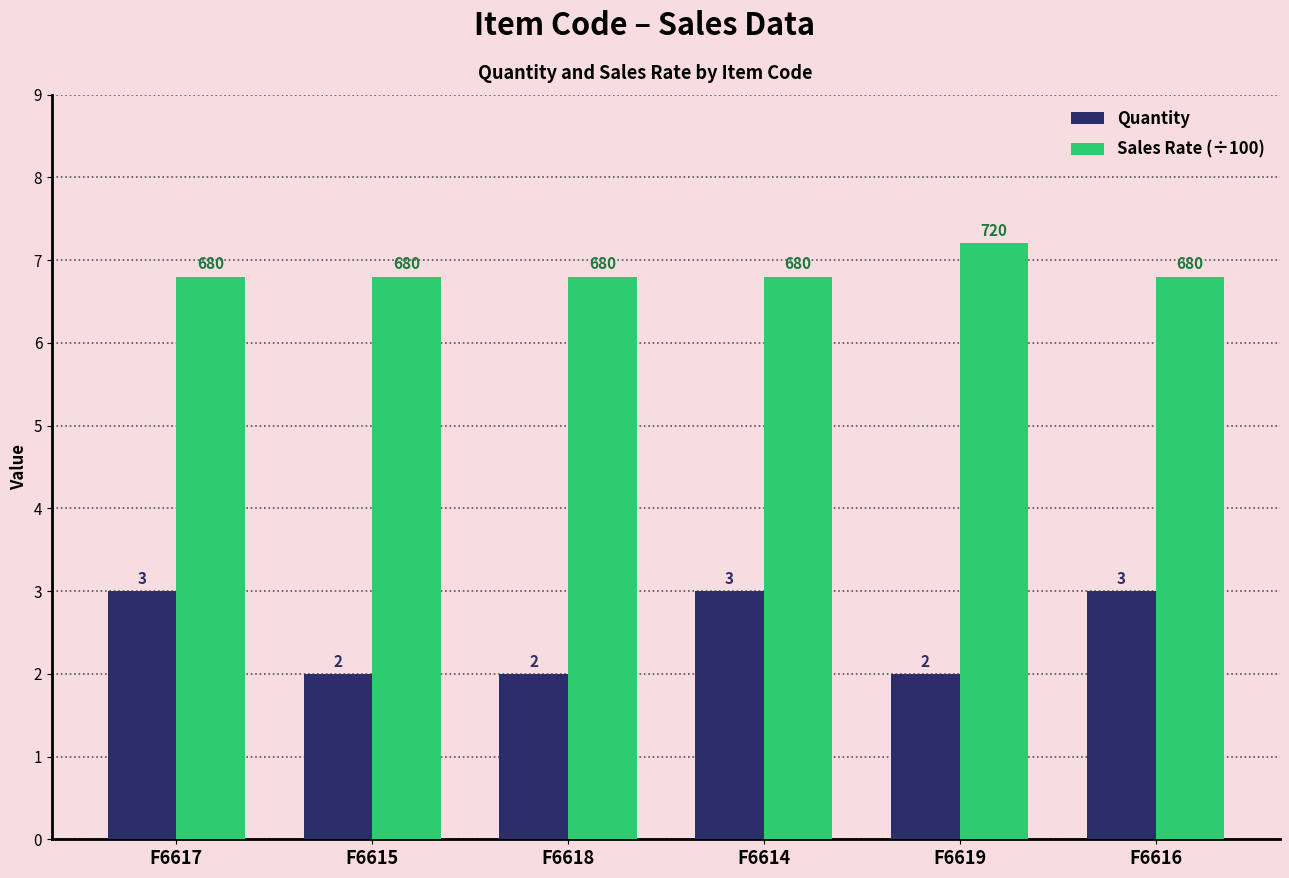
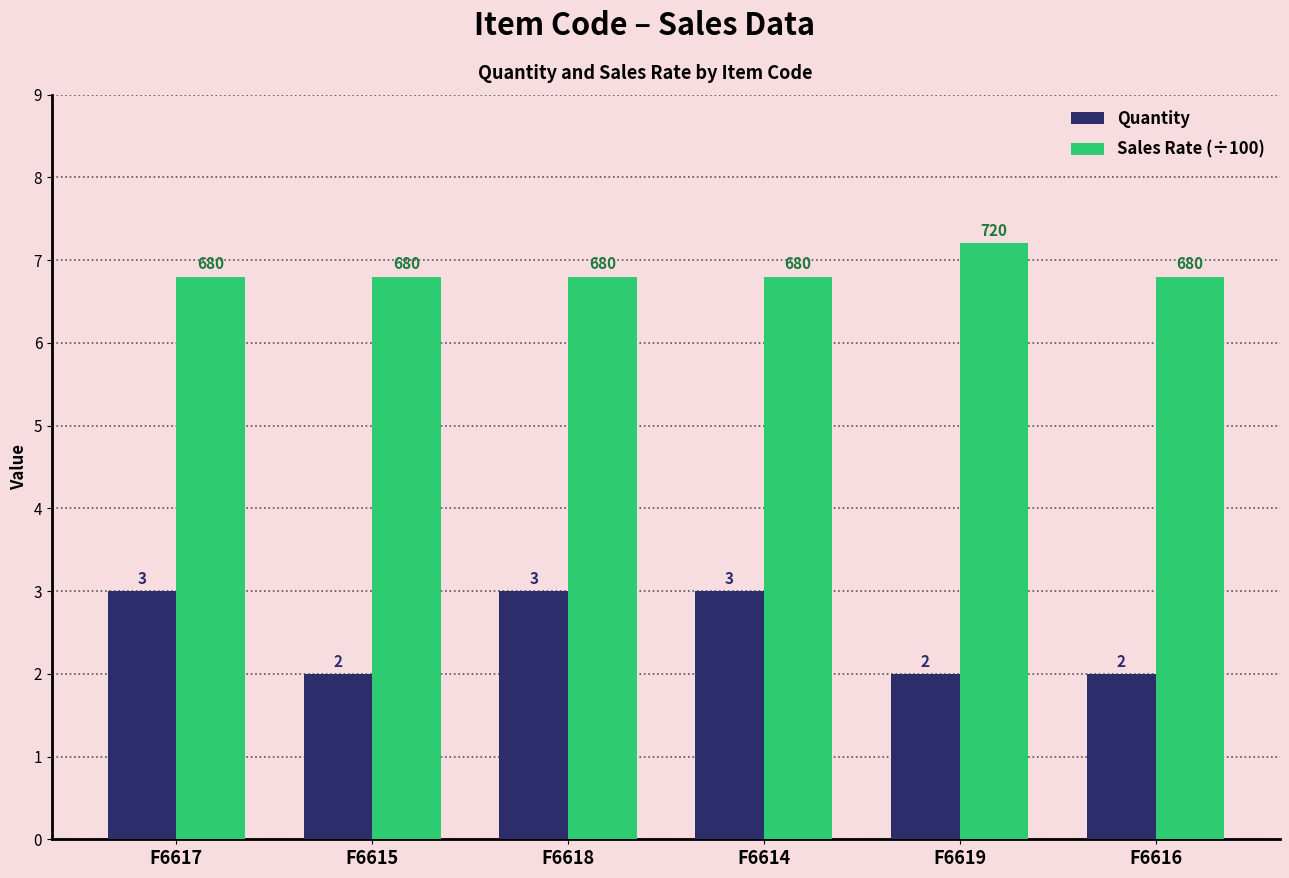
Quantity, F6618: 2 -> 3
Quantity, F6616: 3 -> 2
